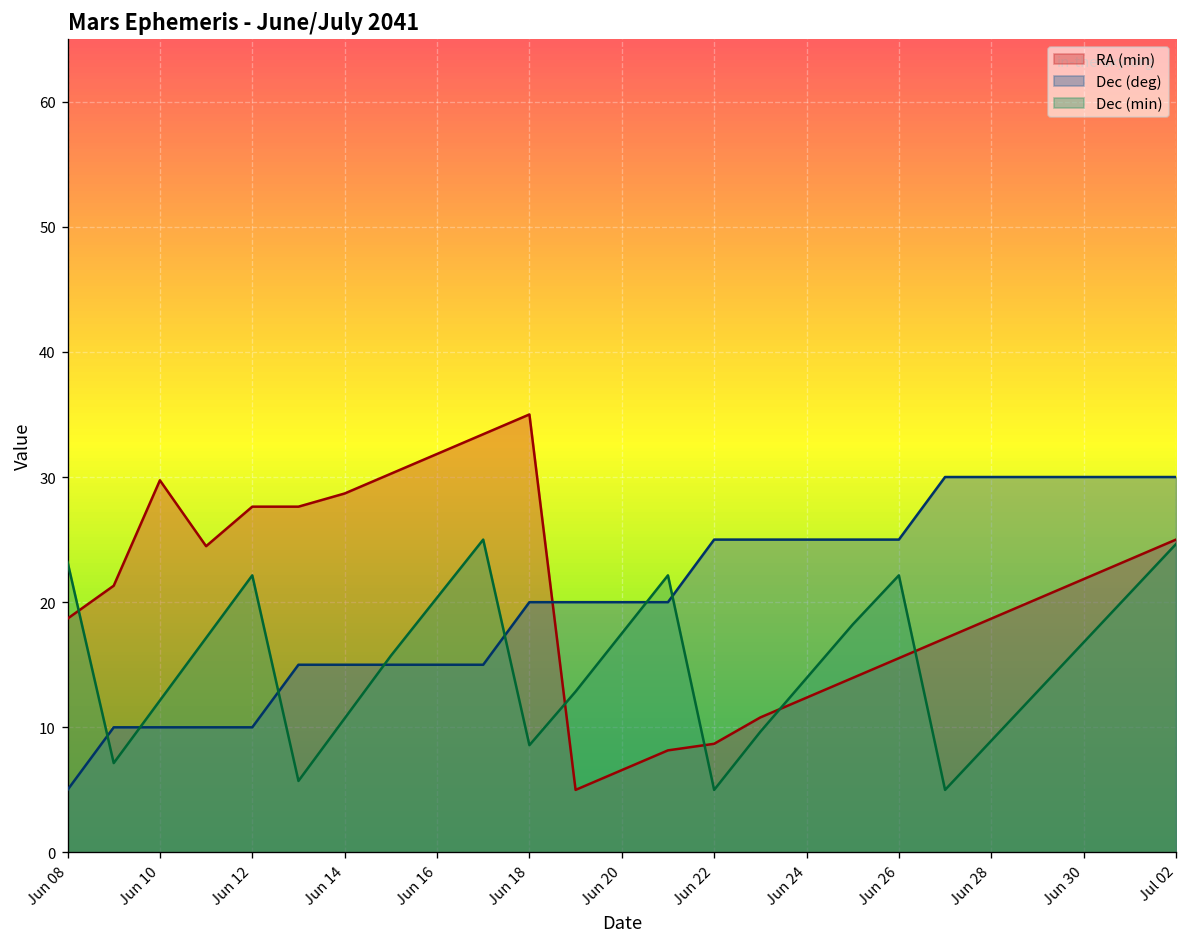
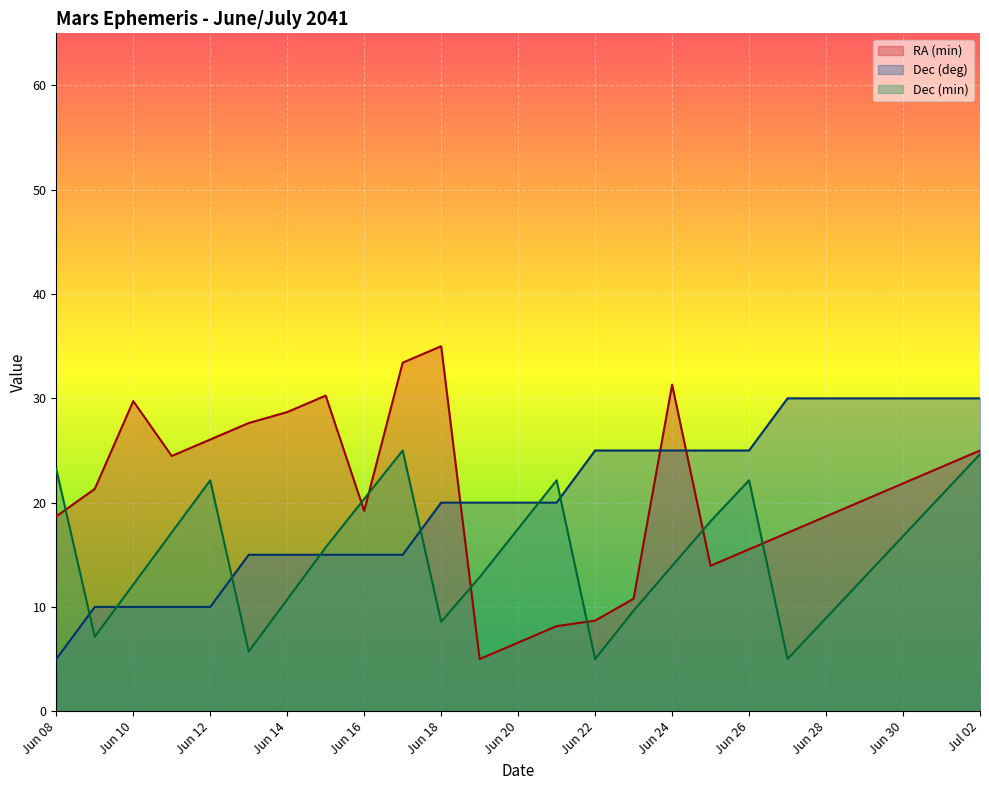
RA (min), Jun 12: 27.6 -> 26.1
RA (min), Jun 16: 31.8 -> 19.2
RA (min), Jun 24: 12.4 -> 31.3
